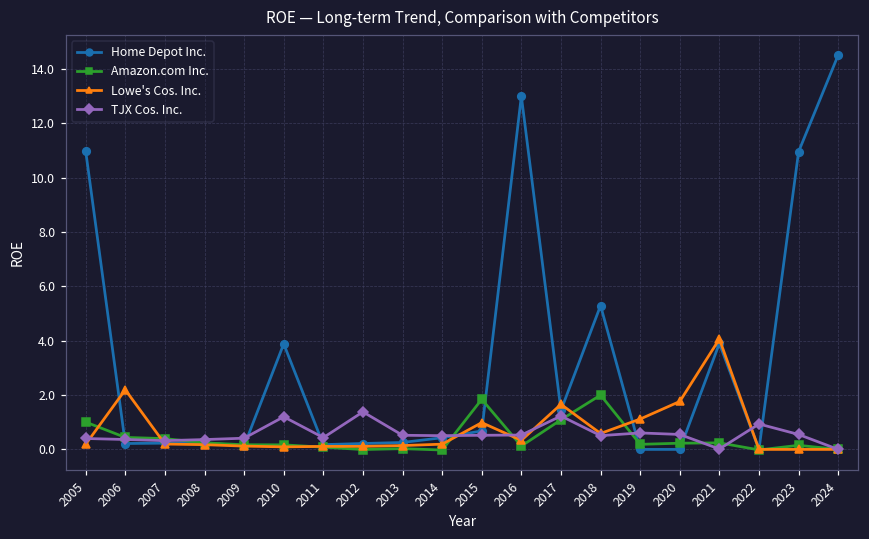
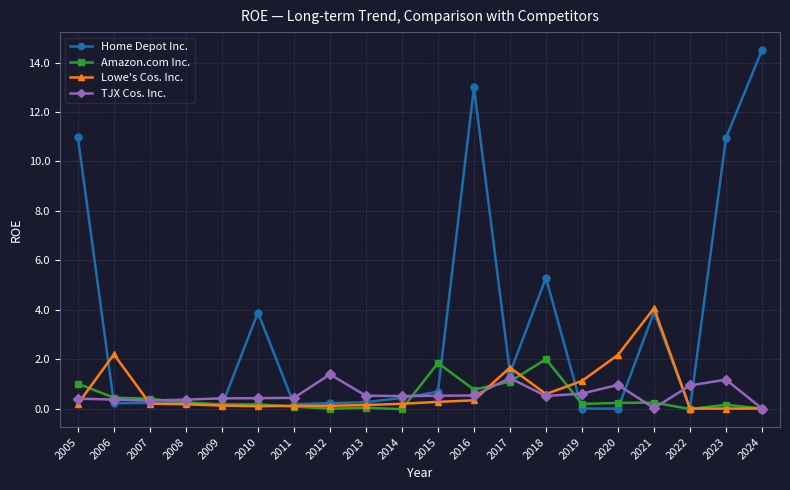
TJX Cos. Inc., 2010: 1.2 -> 0.4
Lowe's Cos. Inc., 2015: 1.0 -> 0.3
Amazon.com Inc., 2016: 0.1 -> 0.8
Lowe's Cos. Inc., 2020: 1.8 -> 2.2
TJX Cos. Inc., 2020: 0.6 -> 1.0
TJX Cos. Inc., 2023: 0.5 -> 1.2
